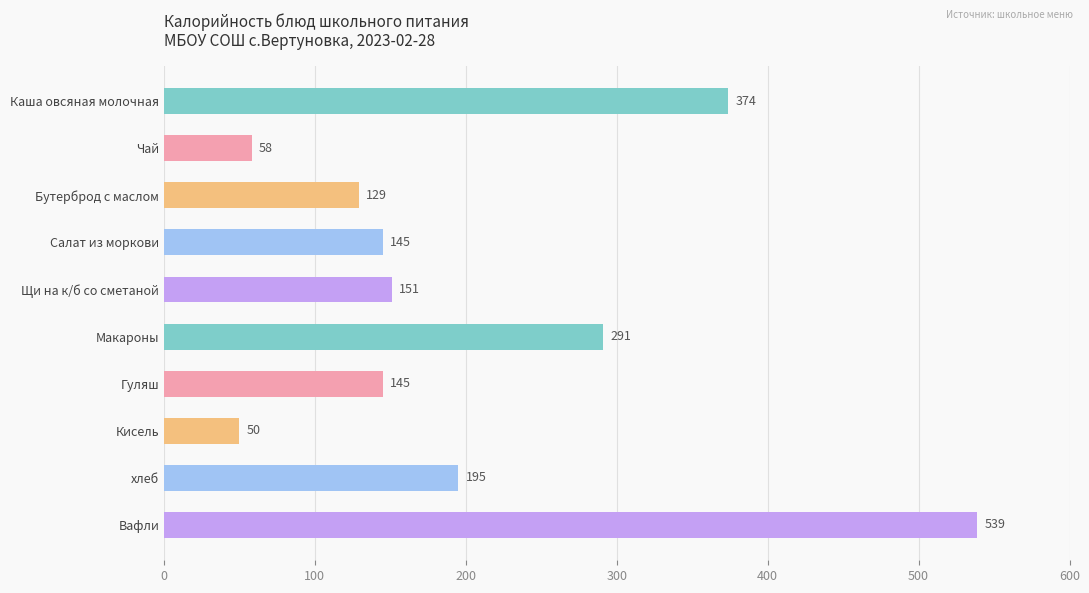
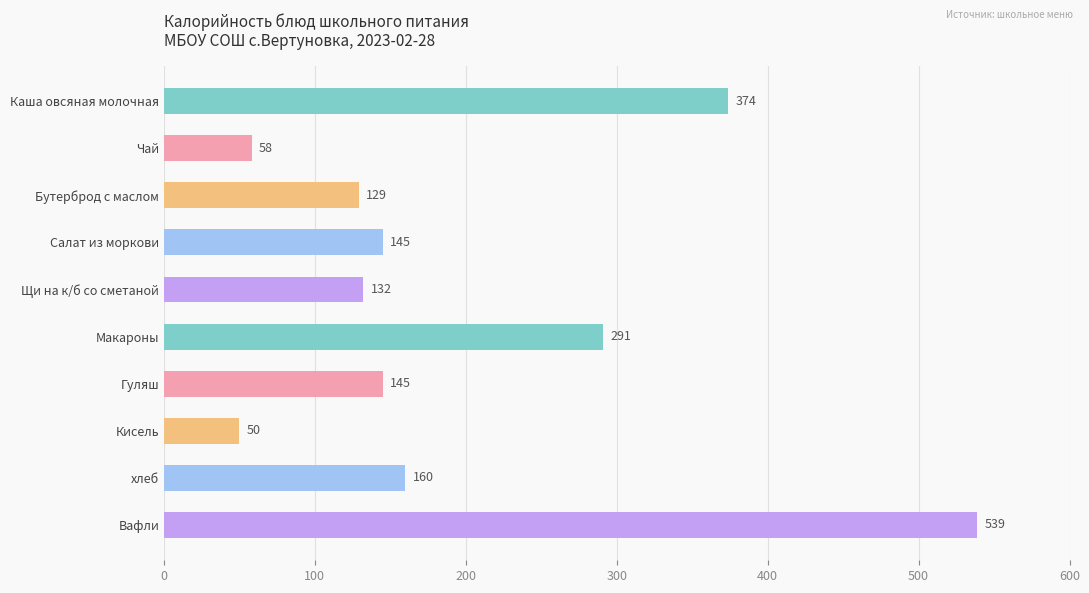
Щи на к/б со сметаной: 151 -> 132
хлеб: 195 -> 160
